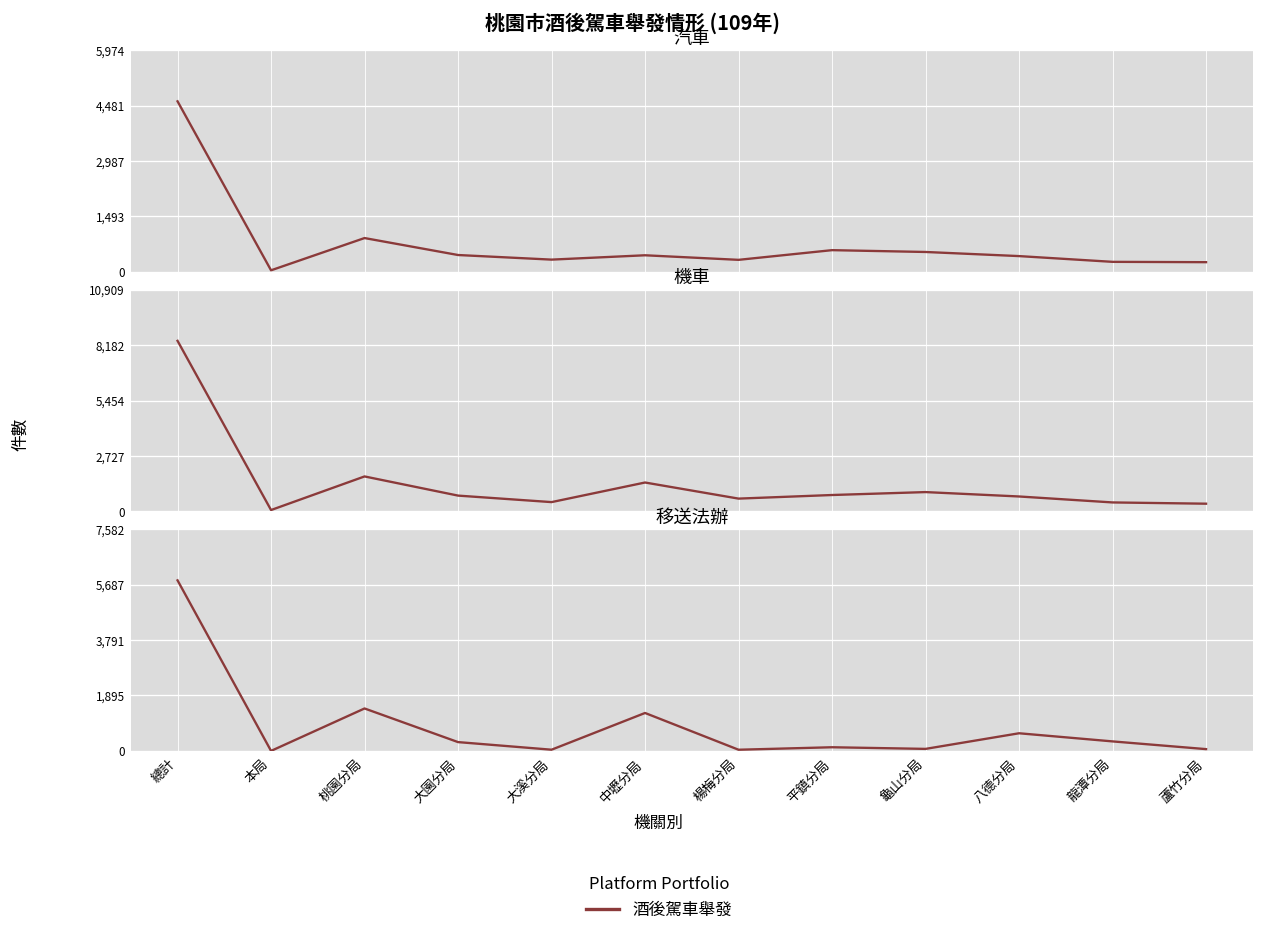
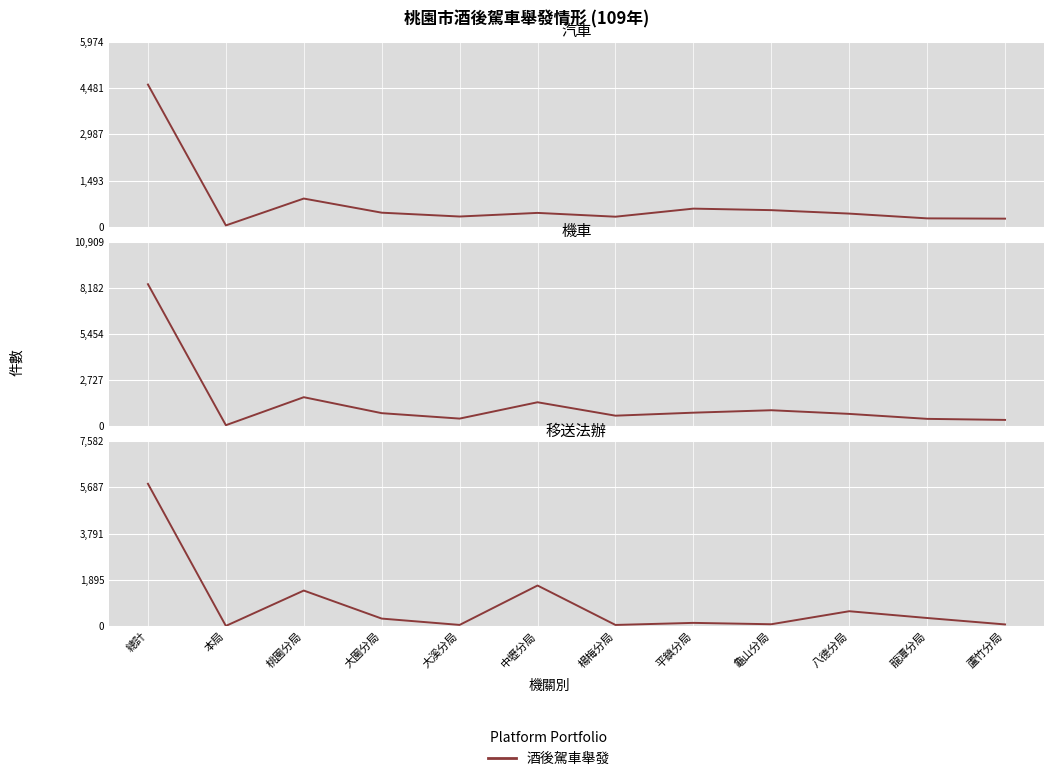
移送法辦, 中壢分局: 1,300 -> 1,700
